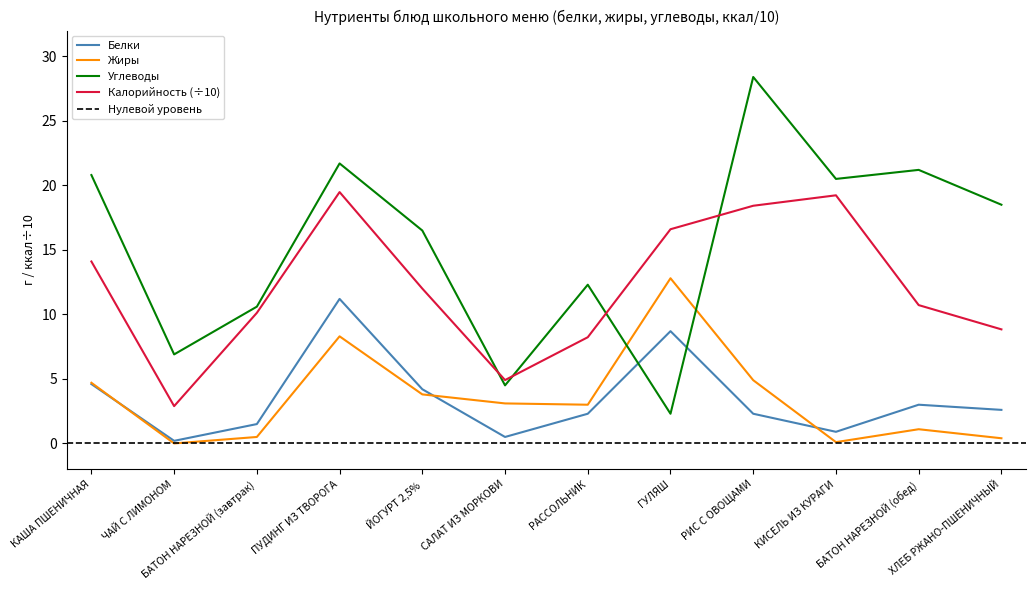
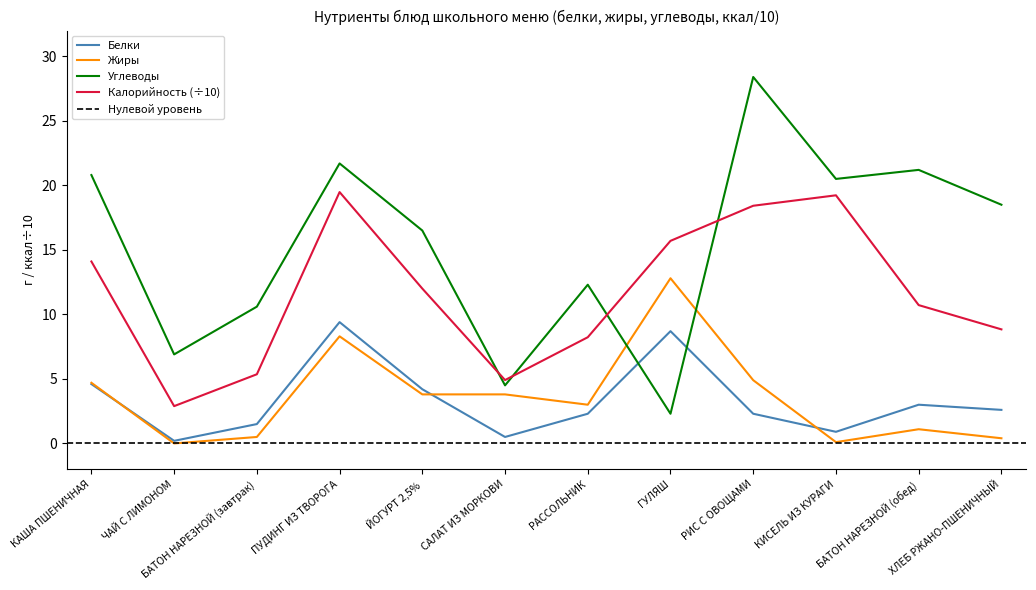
Калорийность (÷10), БАТОН НАРЕЗНОЙ (завтрак): 10.1 -> 5.4
Белки, ПУДИНГ ИЗ ТВОРОГА: 11.2 -> 9.4
Жиры, САЛАТ ИЗ МОРКОВИ: 3.1 -> 3.8
Калорийность (÷10), ГУЛЯШ: 16.6 -> 15.7
